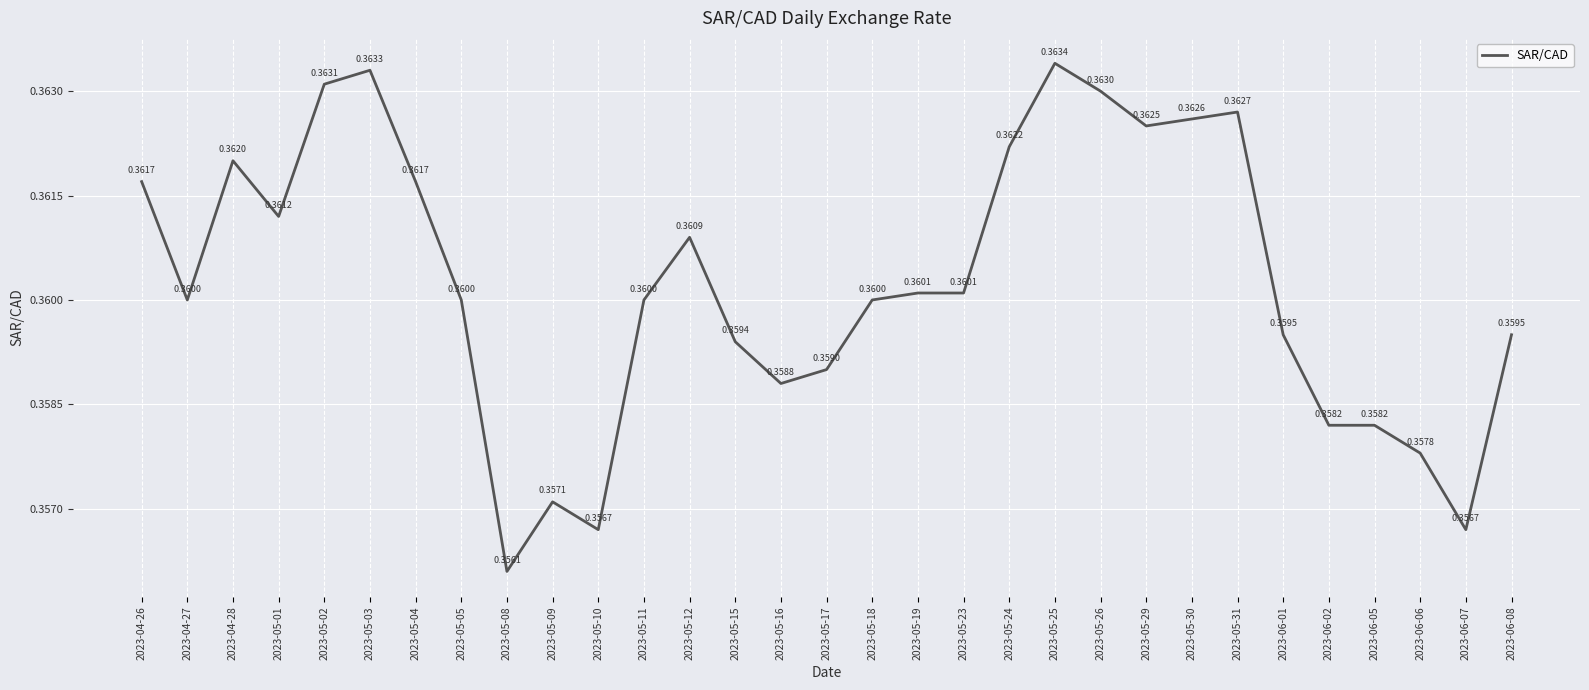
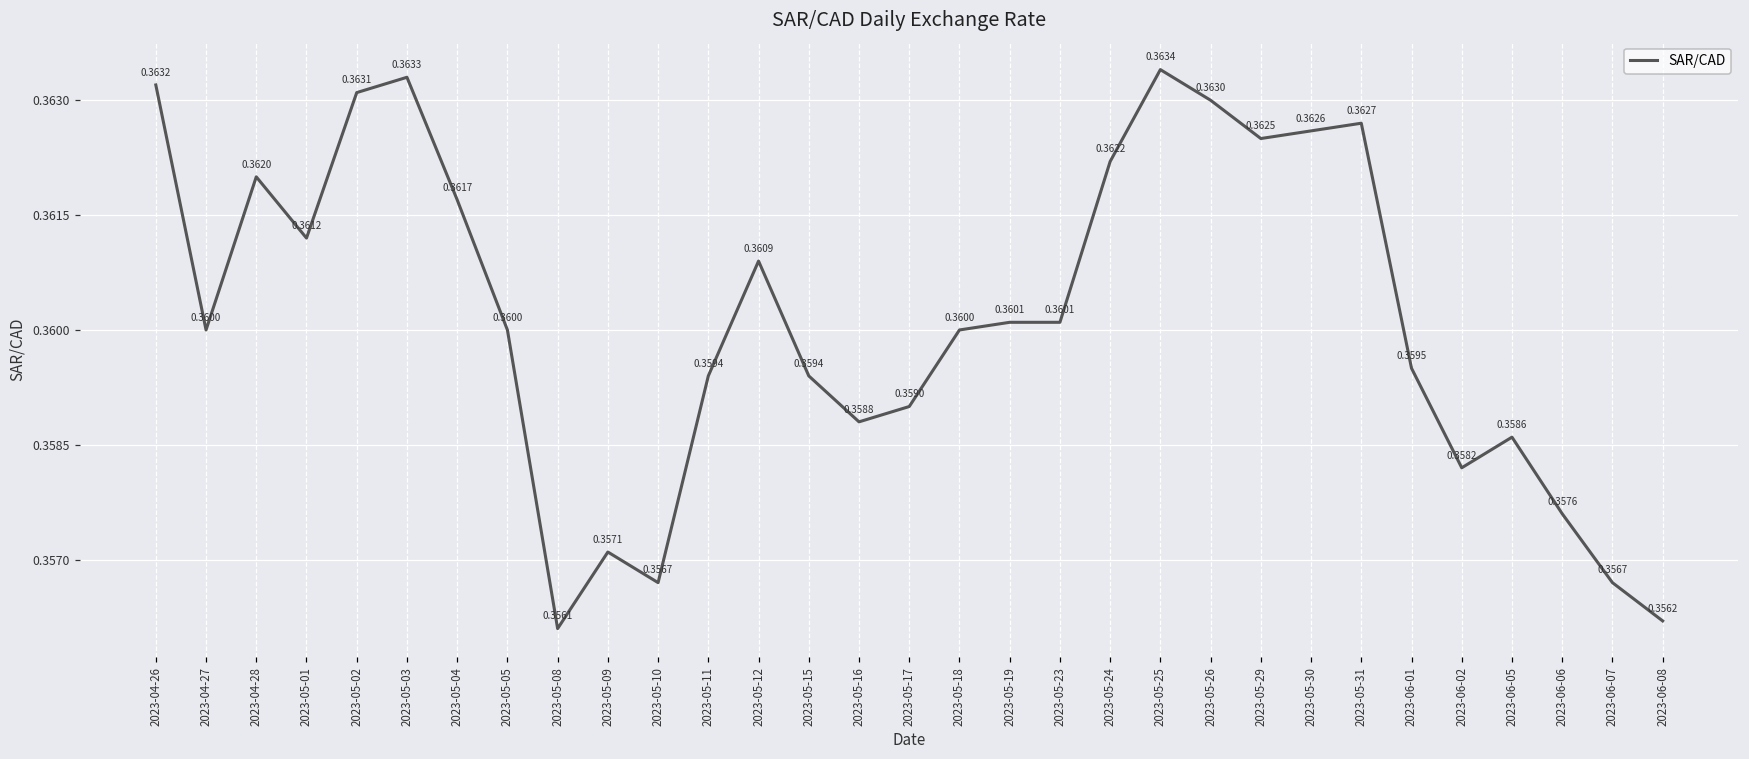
2023-04-26: 0.3617 -> 0.3632
2023-05-11: 0.3600 -> 0.3594
2023-06-05: 0.3582 -> 0.3586
2023-06-06: 0.3578 -> 0.3576
2023-06-08: 0.3595 -> 0.3562
